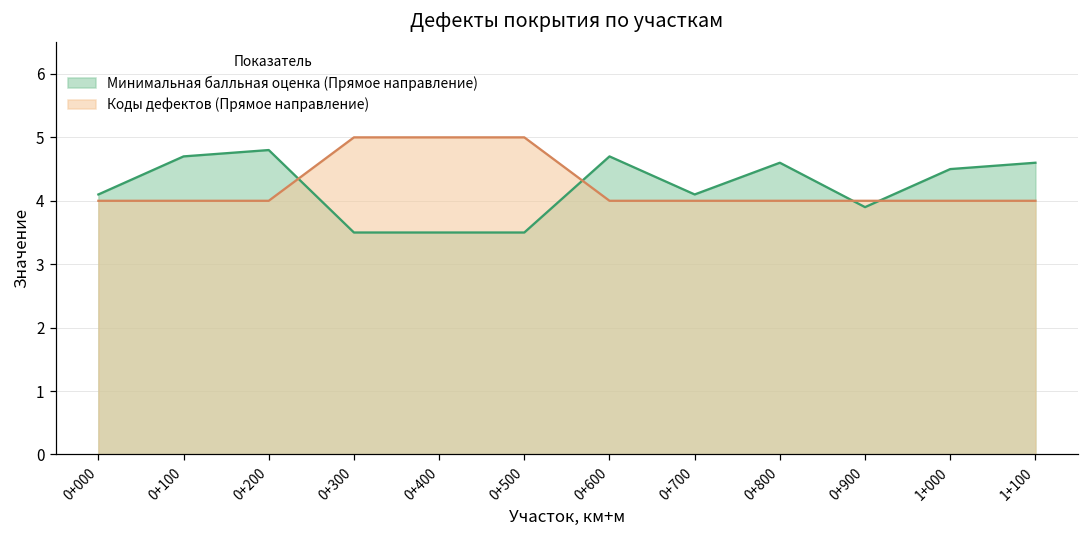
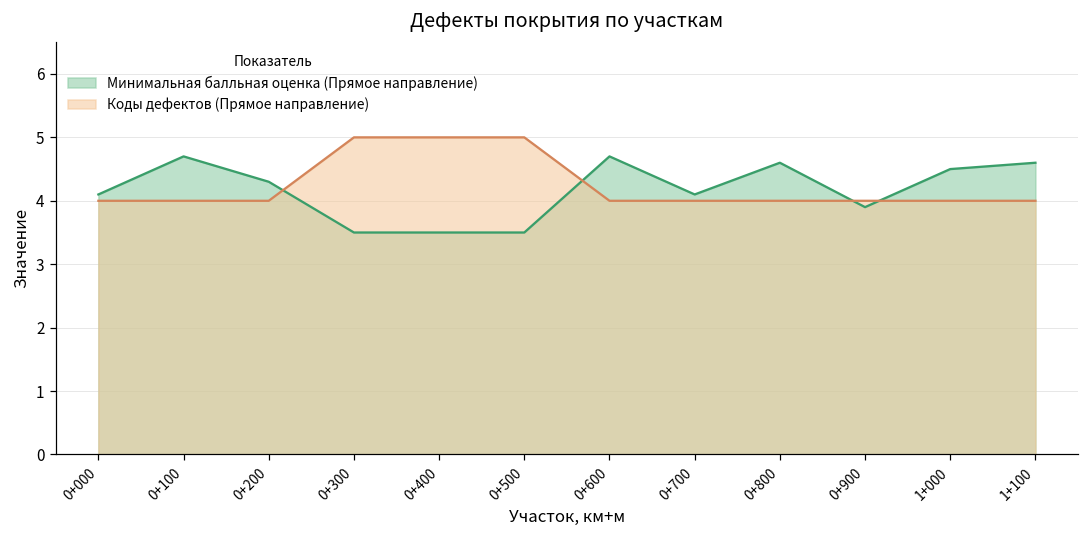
Минимальная балльная оценка (Прямое направление), 0+200: 4.8 -> 4.3
